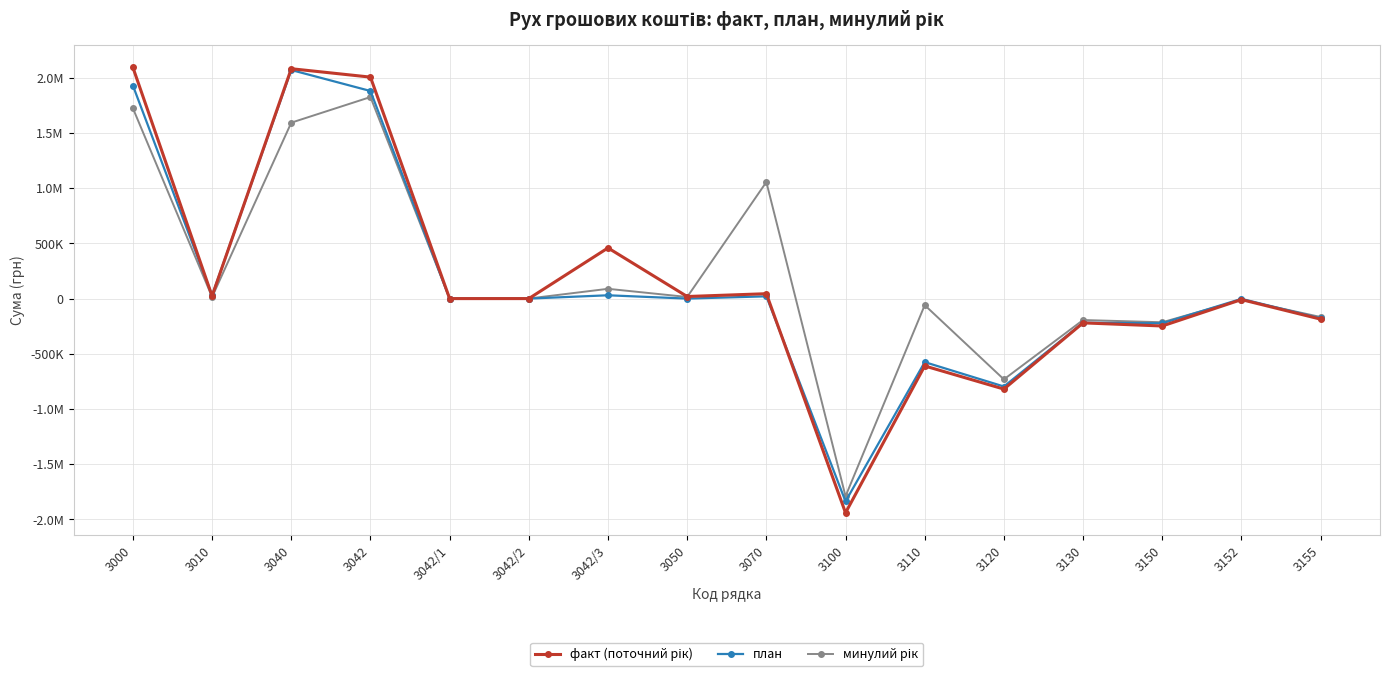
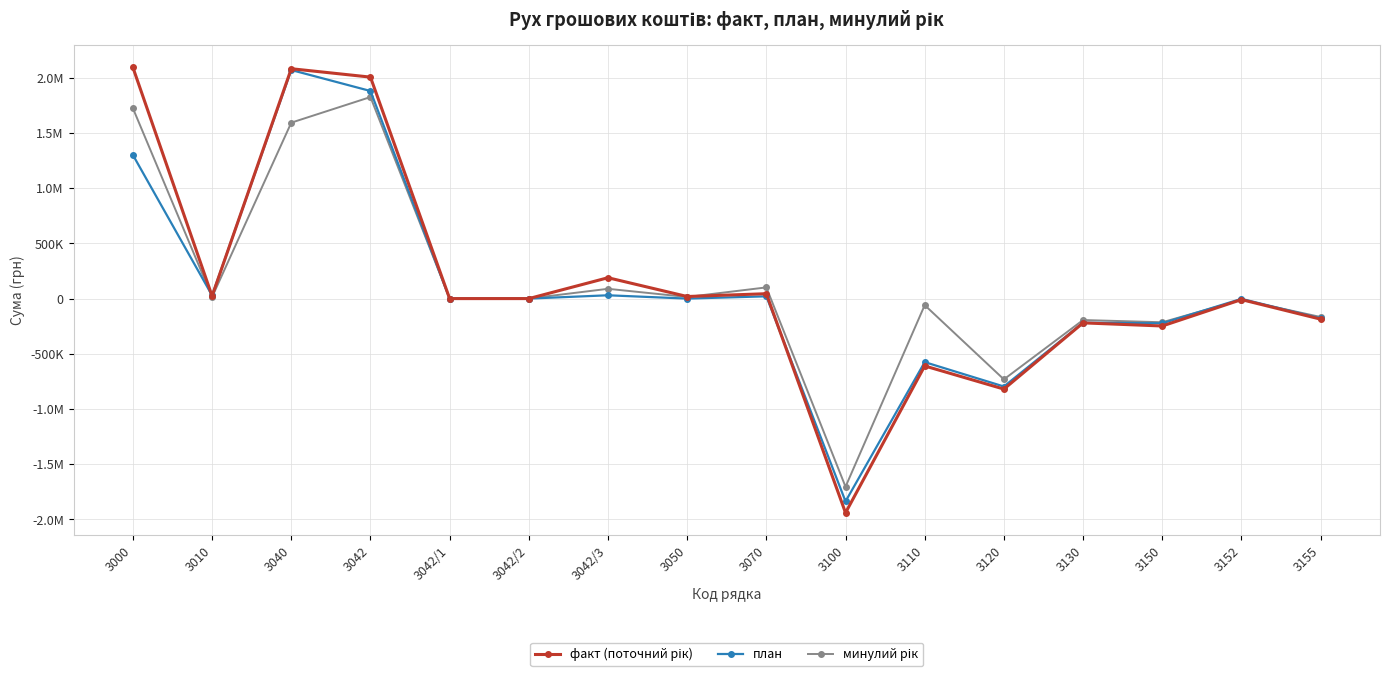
план, 3000: 1930000 -> 1300000
факт (поточний рік), 3042/3: 460000 -> 190000
минулий рік, 3070: 1060000 -> 100000
минулий рік, 3100: -1790000 -> -1700000
